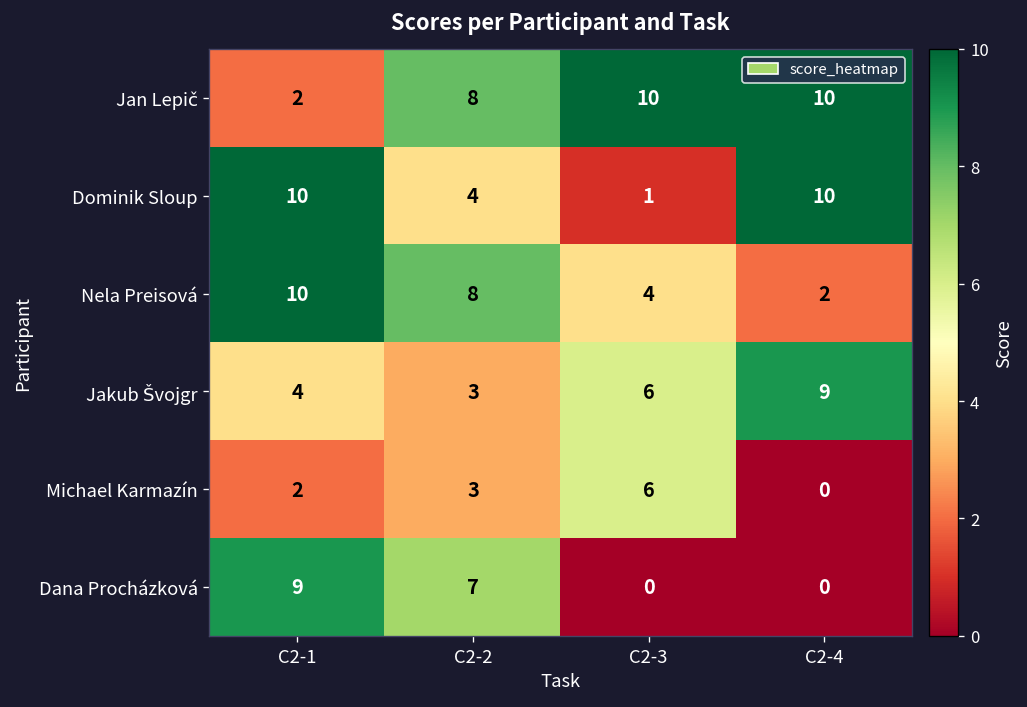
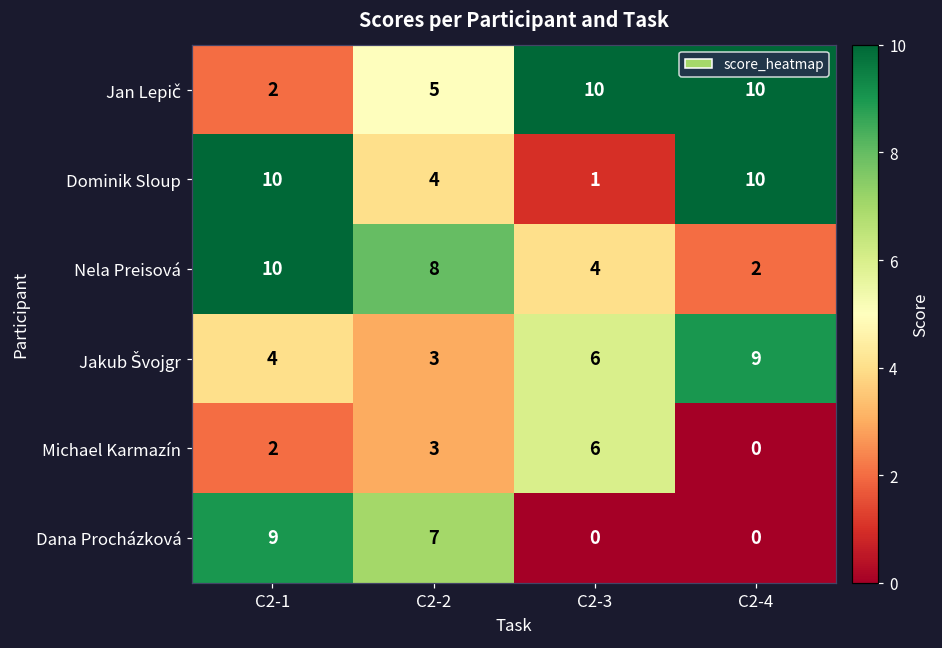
Jan Lepič, C2-2: 8 -> 5
